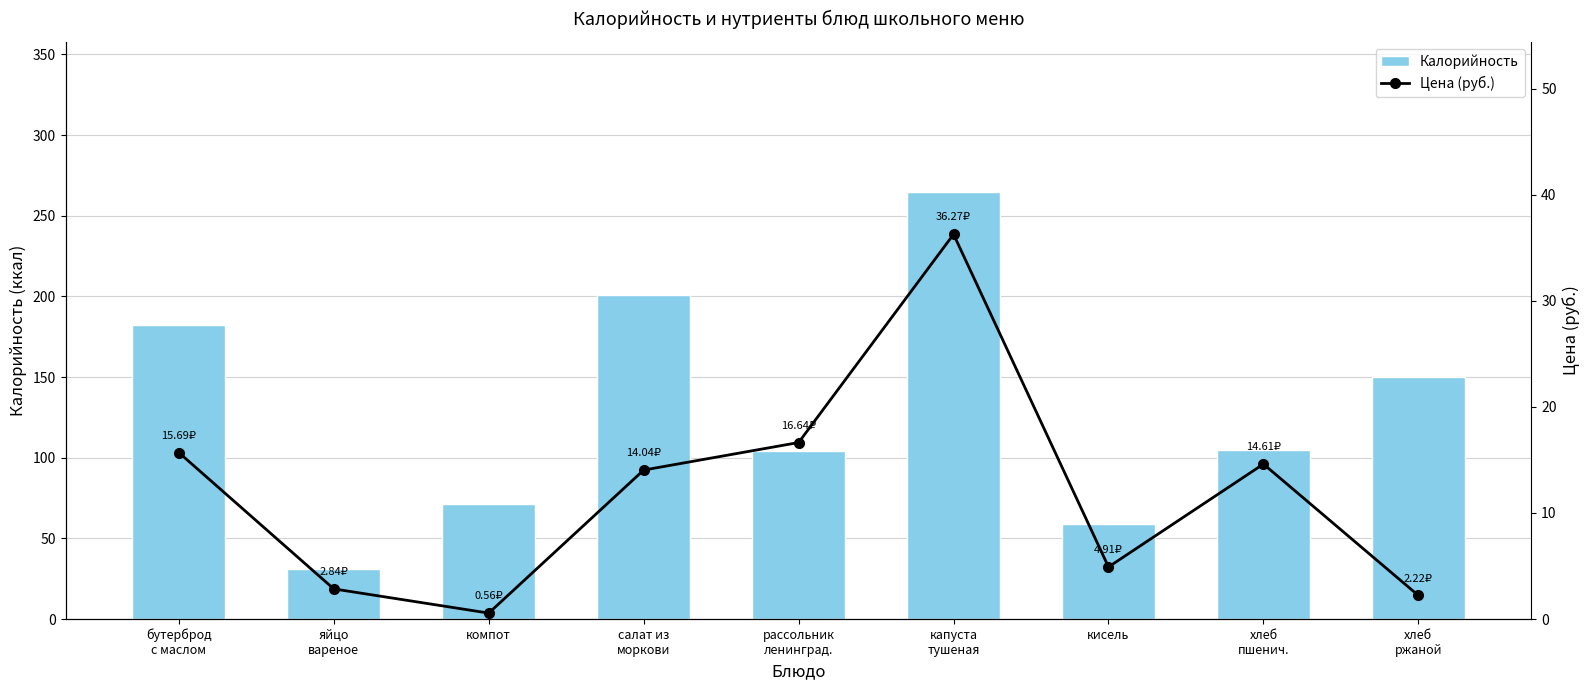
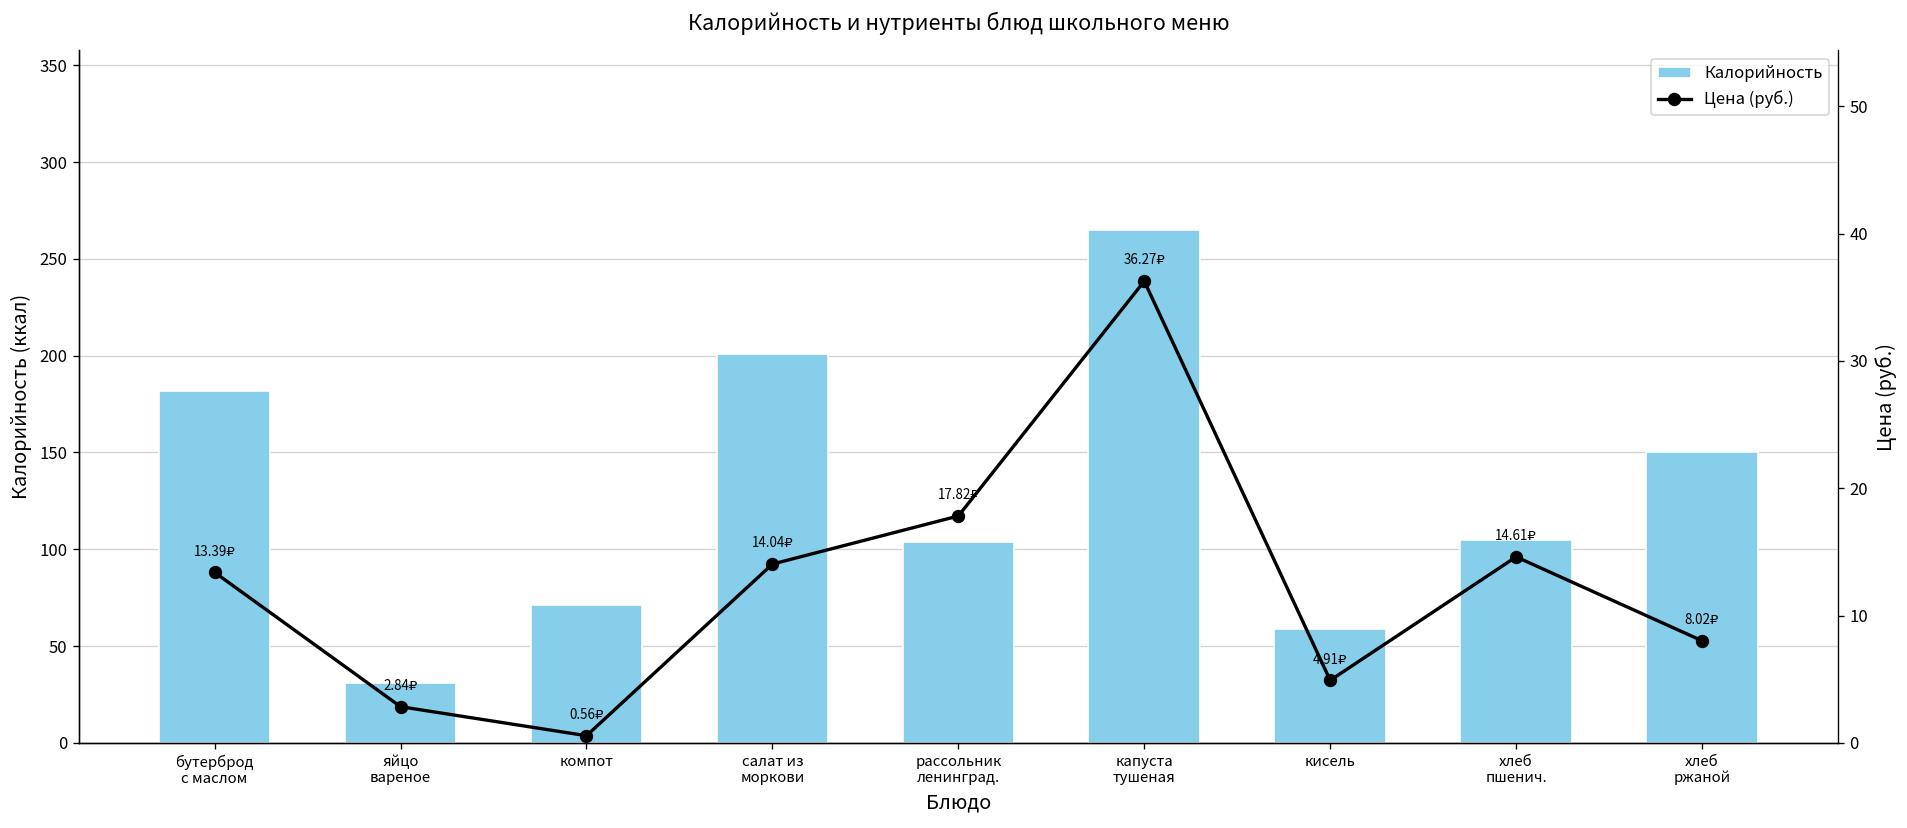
Цена (руб.), бутерброд с маслом: 15.69₽ -> 13.39₽
Цена (руб.), рассольник ленинград.: 16.64₽ -> 17.82₽
Цена (руб.), хлеб ржаной: 2.22₽ -> 8.02₽
